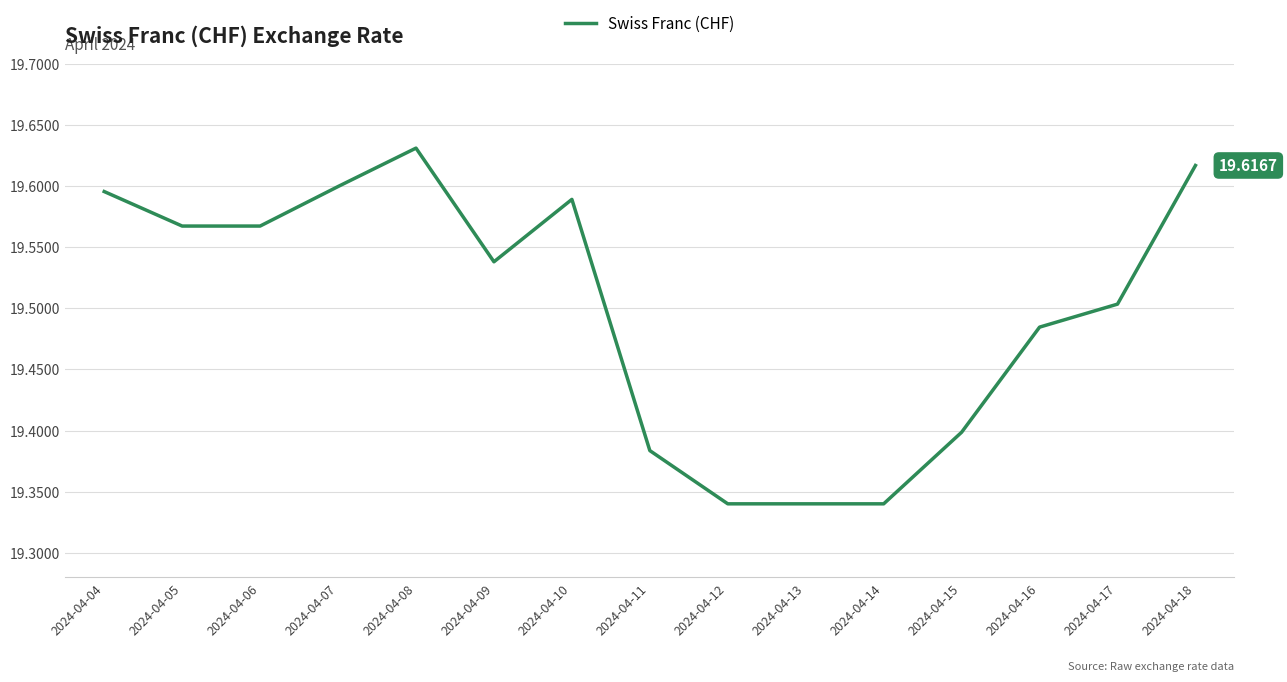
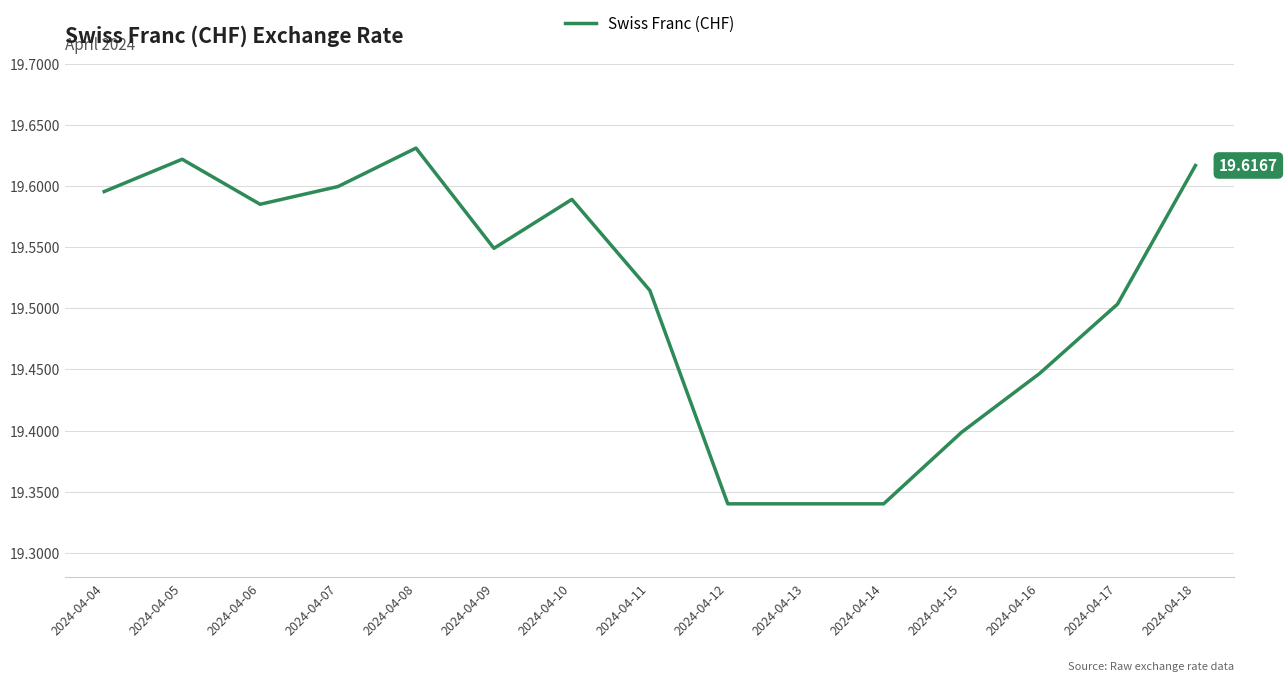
2024-04-05: 19.567 -> 19.622
2024-04-06: 19.567 -> 19.585
2024-04-09: 19.538 -> 19.549
2024-04-11: 19.384 -> 19.515
2024-04-16: 19.485 -> 19.447
